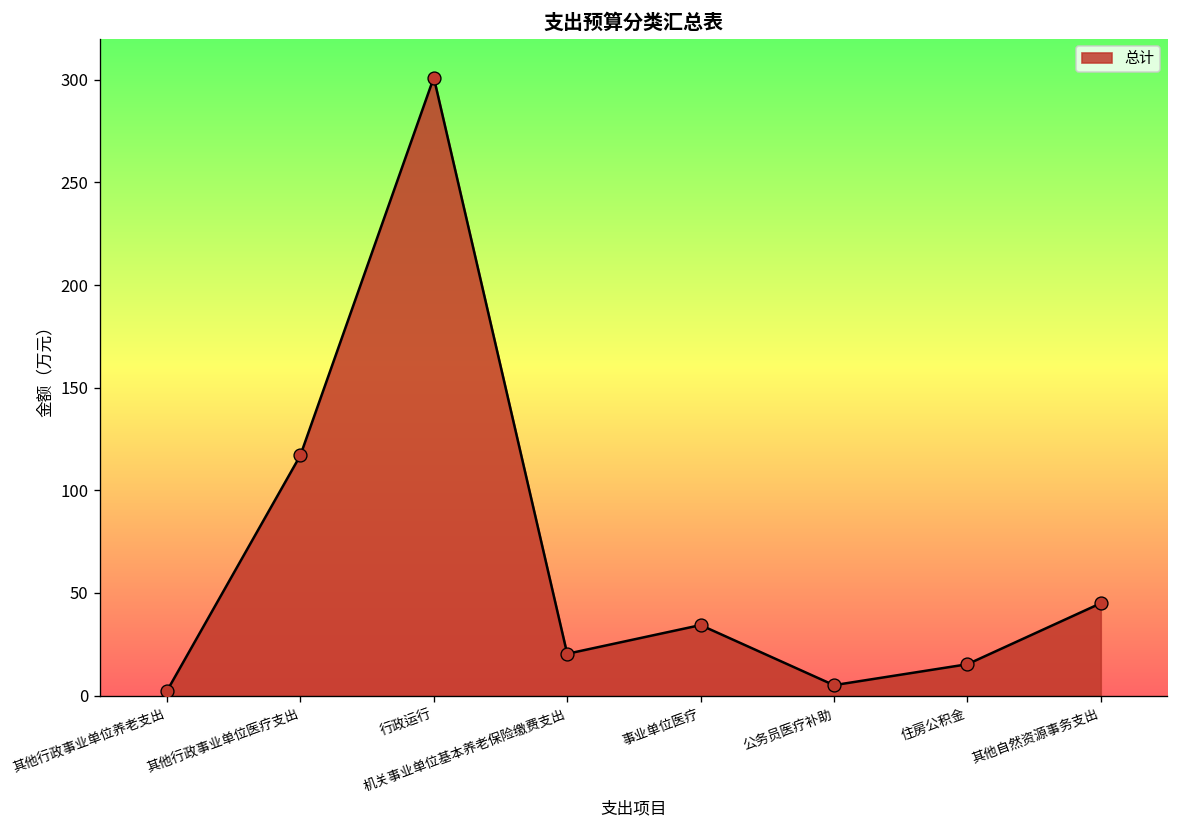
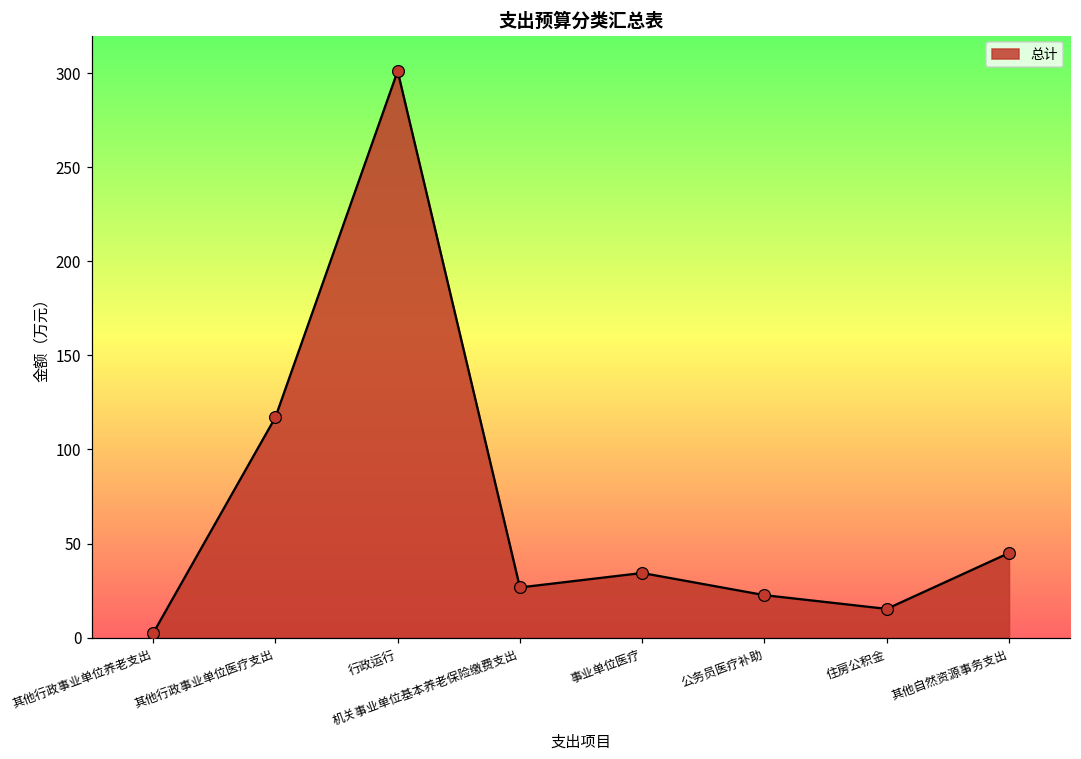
机关事业单位基本养老保险缴费支出: 20 -> 27
公务员医疗补助: 5 -> 23
